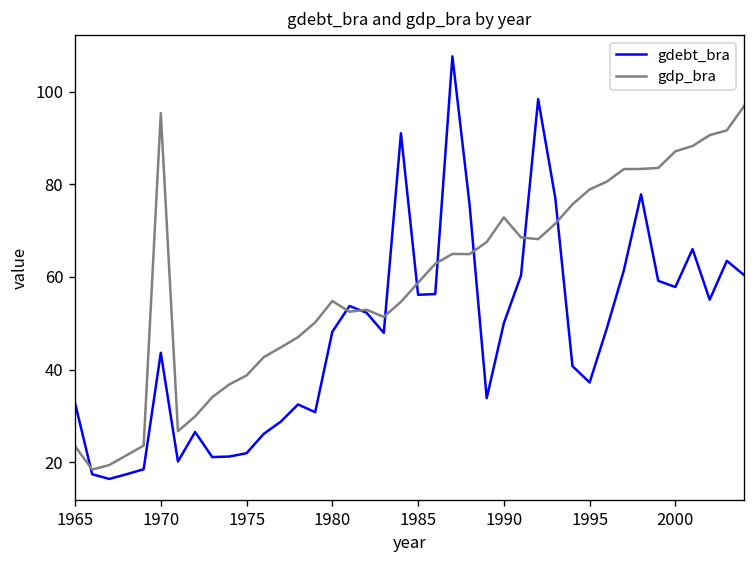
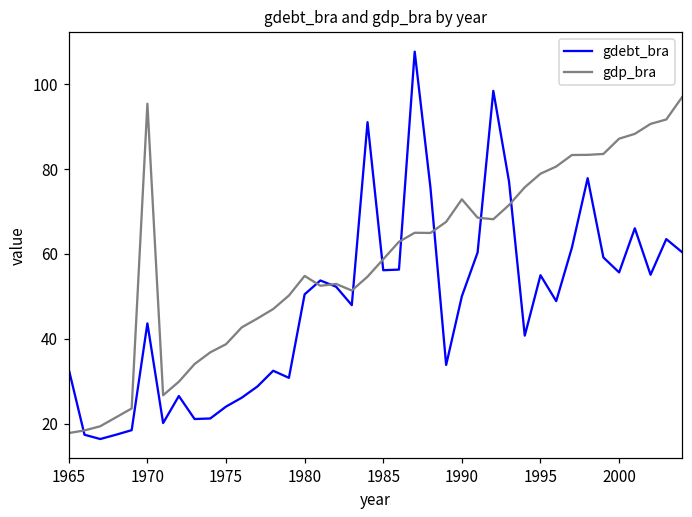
gdp_bra, 1965: 23 -> 18
gdebt_bra, 1975: 22 -> 24
gdebt_bra, 1980: 48 -> 50
gdebt_bra, 1995: 37 -> 55
gdebt_bra, 2000: 58 -> 56
